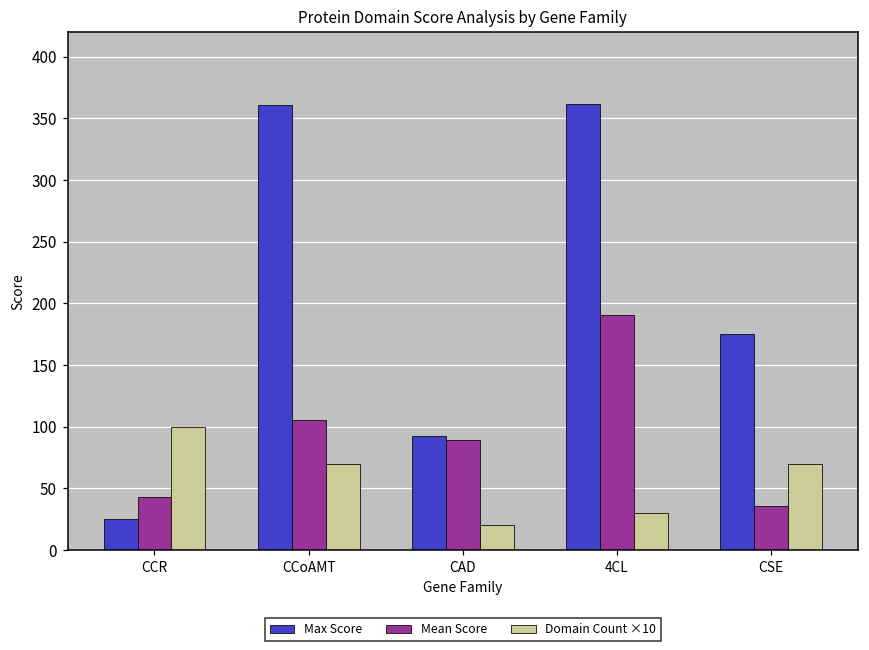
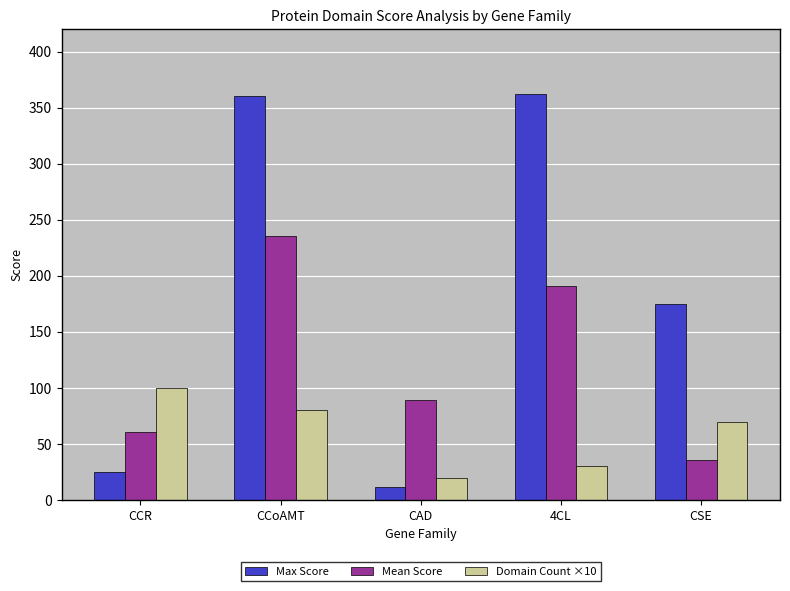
Mean Score, CCR: 43 -> 61
Mean Score, CCoAMT: 106 -> 235
Domain Count ×10, CCoAMT: 70 -> 80
Max Score, CAD: 92 -> 11
